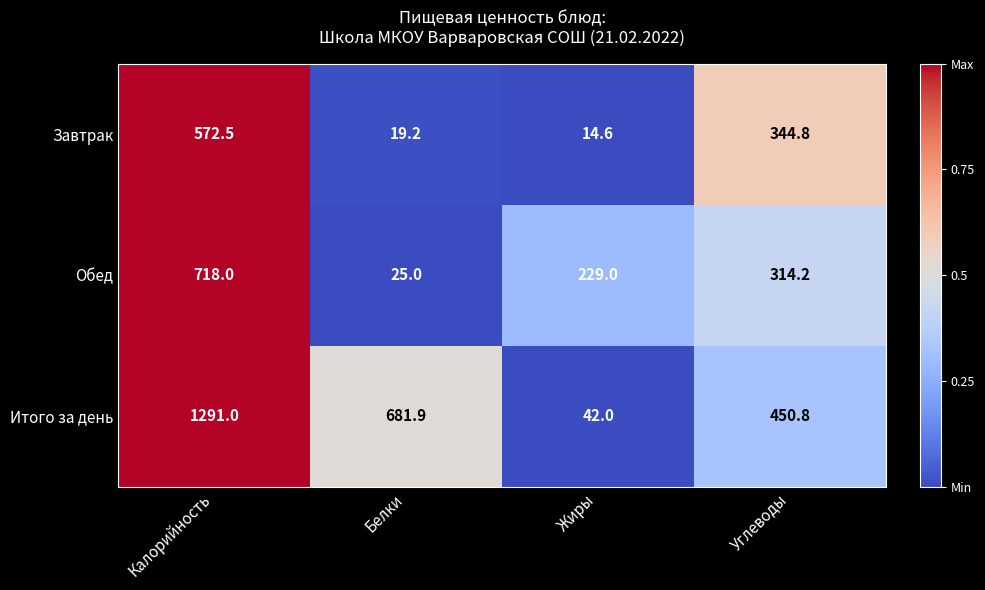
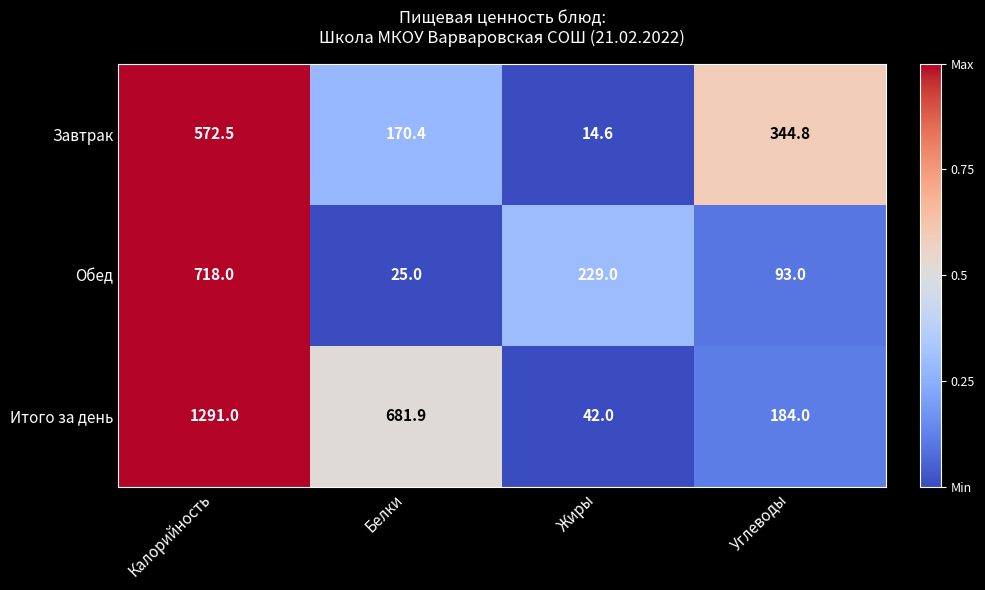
Завтрак, Белки: 19.2 -> 170.4
Обед, Углеводы: 314.2 -> 93.0
Итого за день, Углеводы: 450.8 -> 184.0
